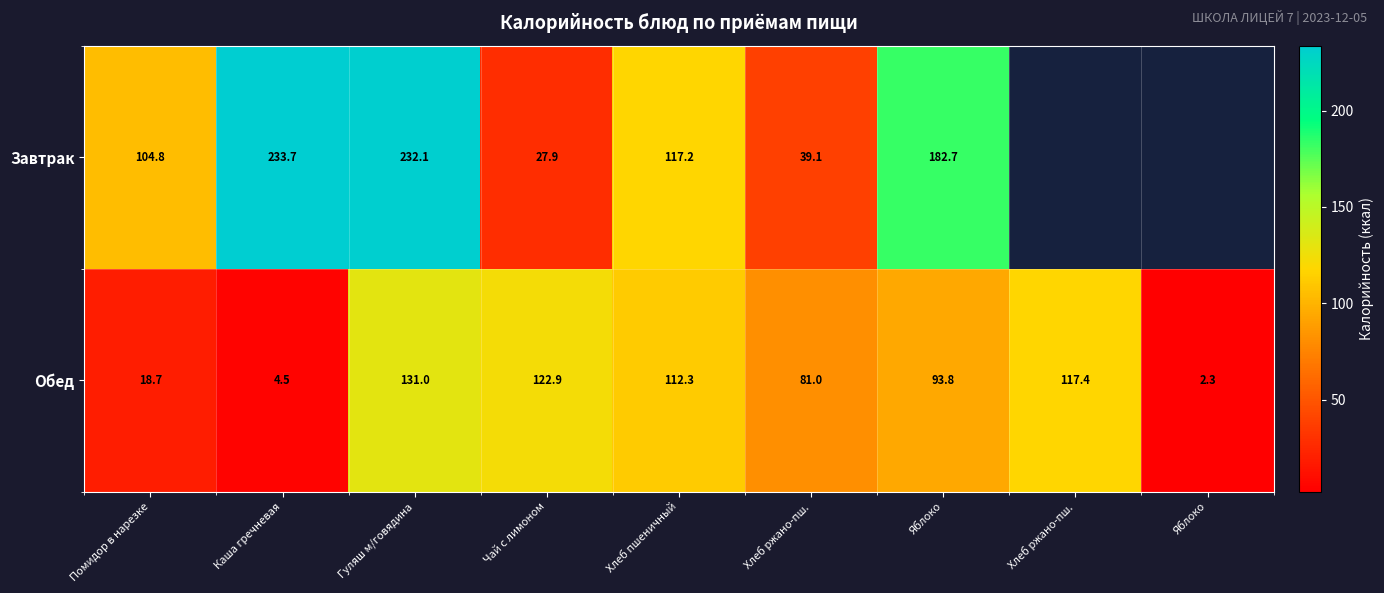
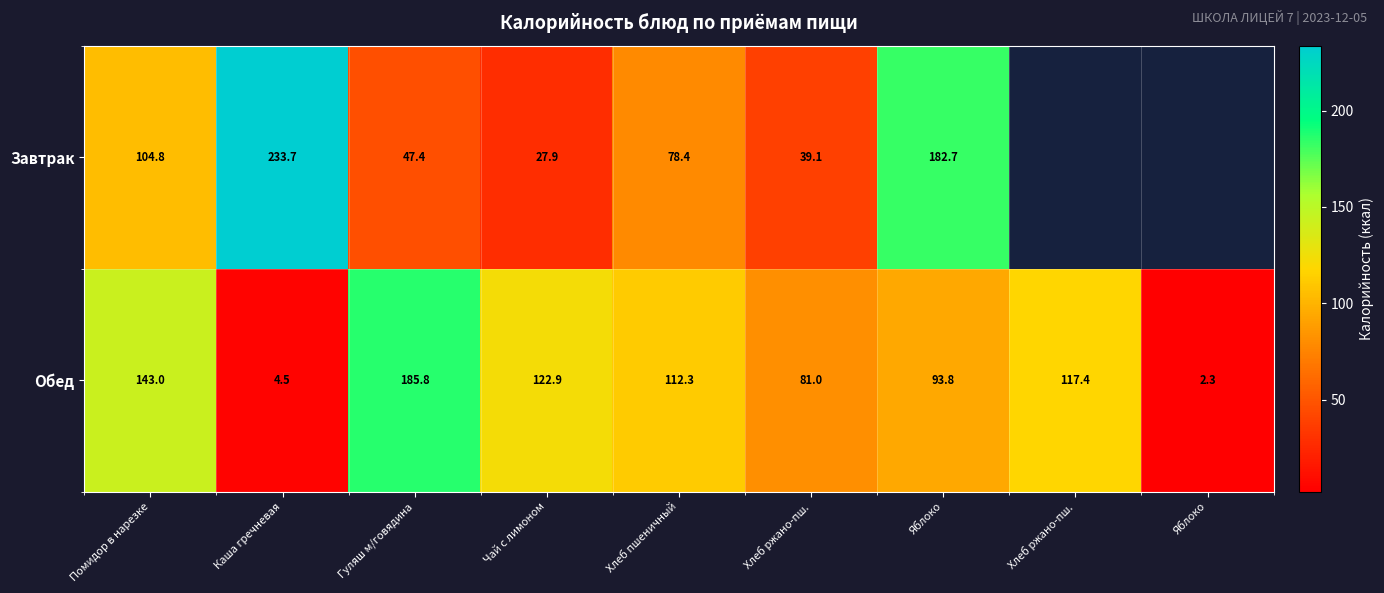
Завтрак, Гуляш м/говядина: 232.1 -> 47.4
Завтрак, Хлеб пшеничный: 117.2 -> 78.4
Обед, Помидор в нарезке: 18.7 -> 143.0
Обед, Гуляш м/говядина: 131.0 -> 185.8
